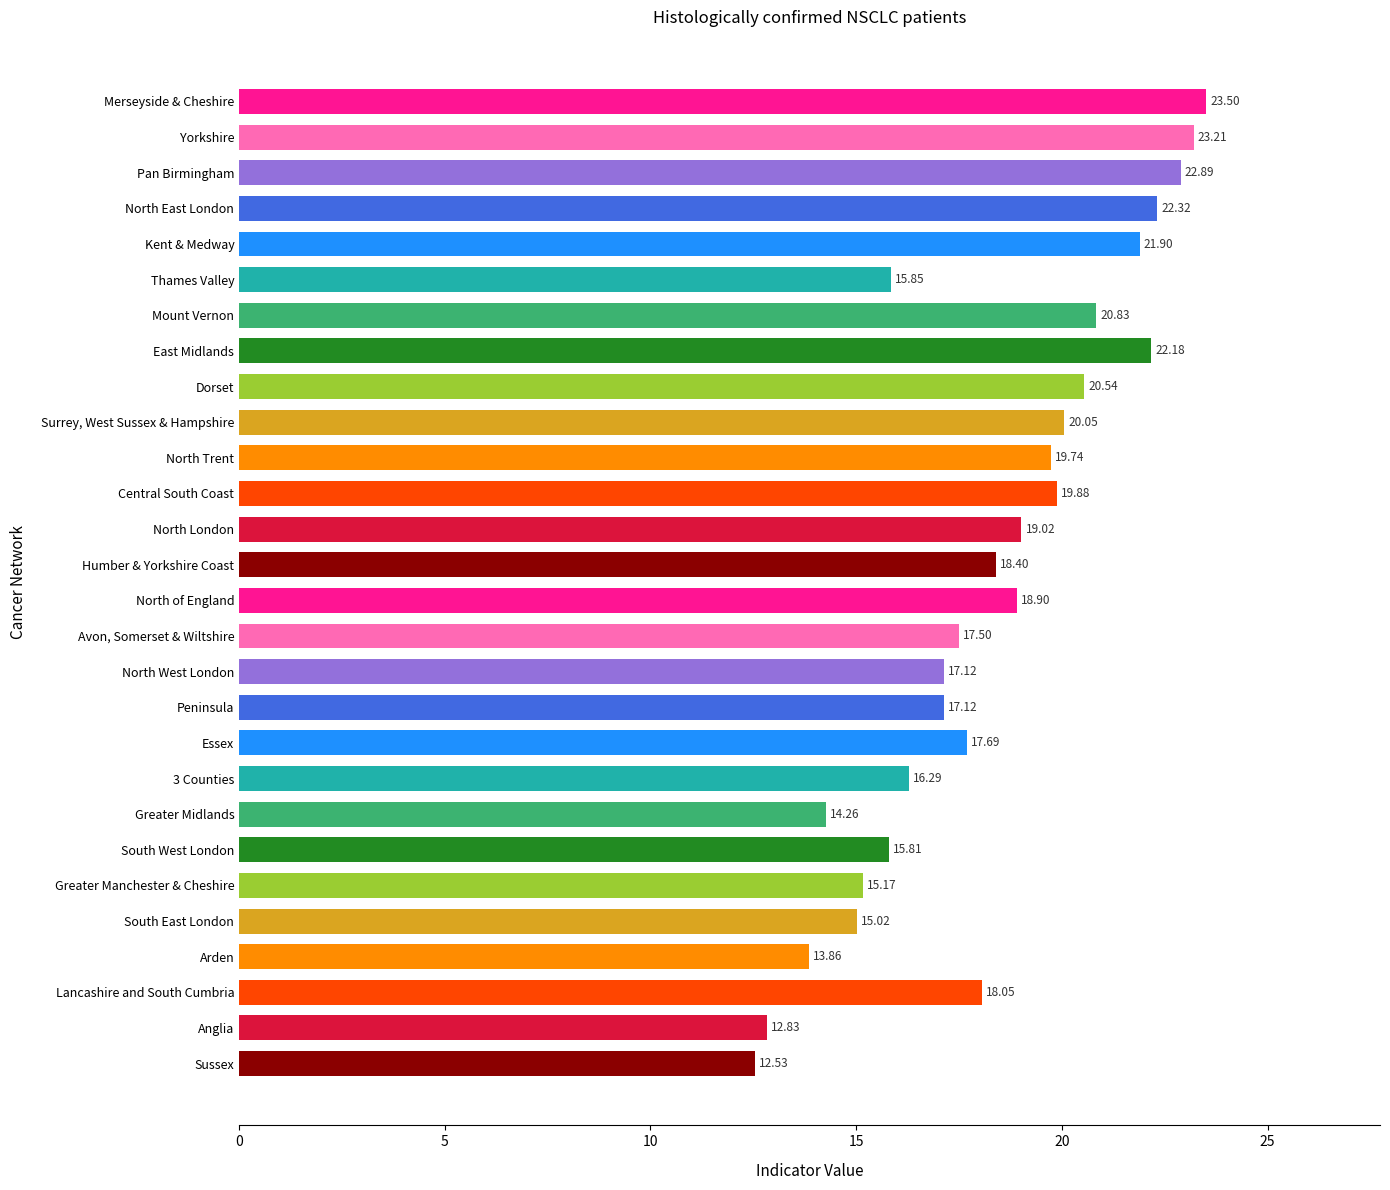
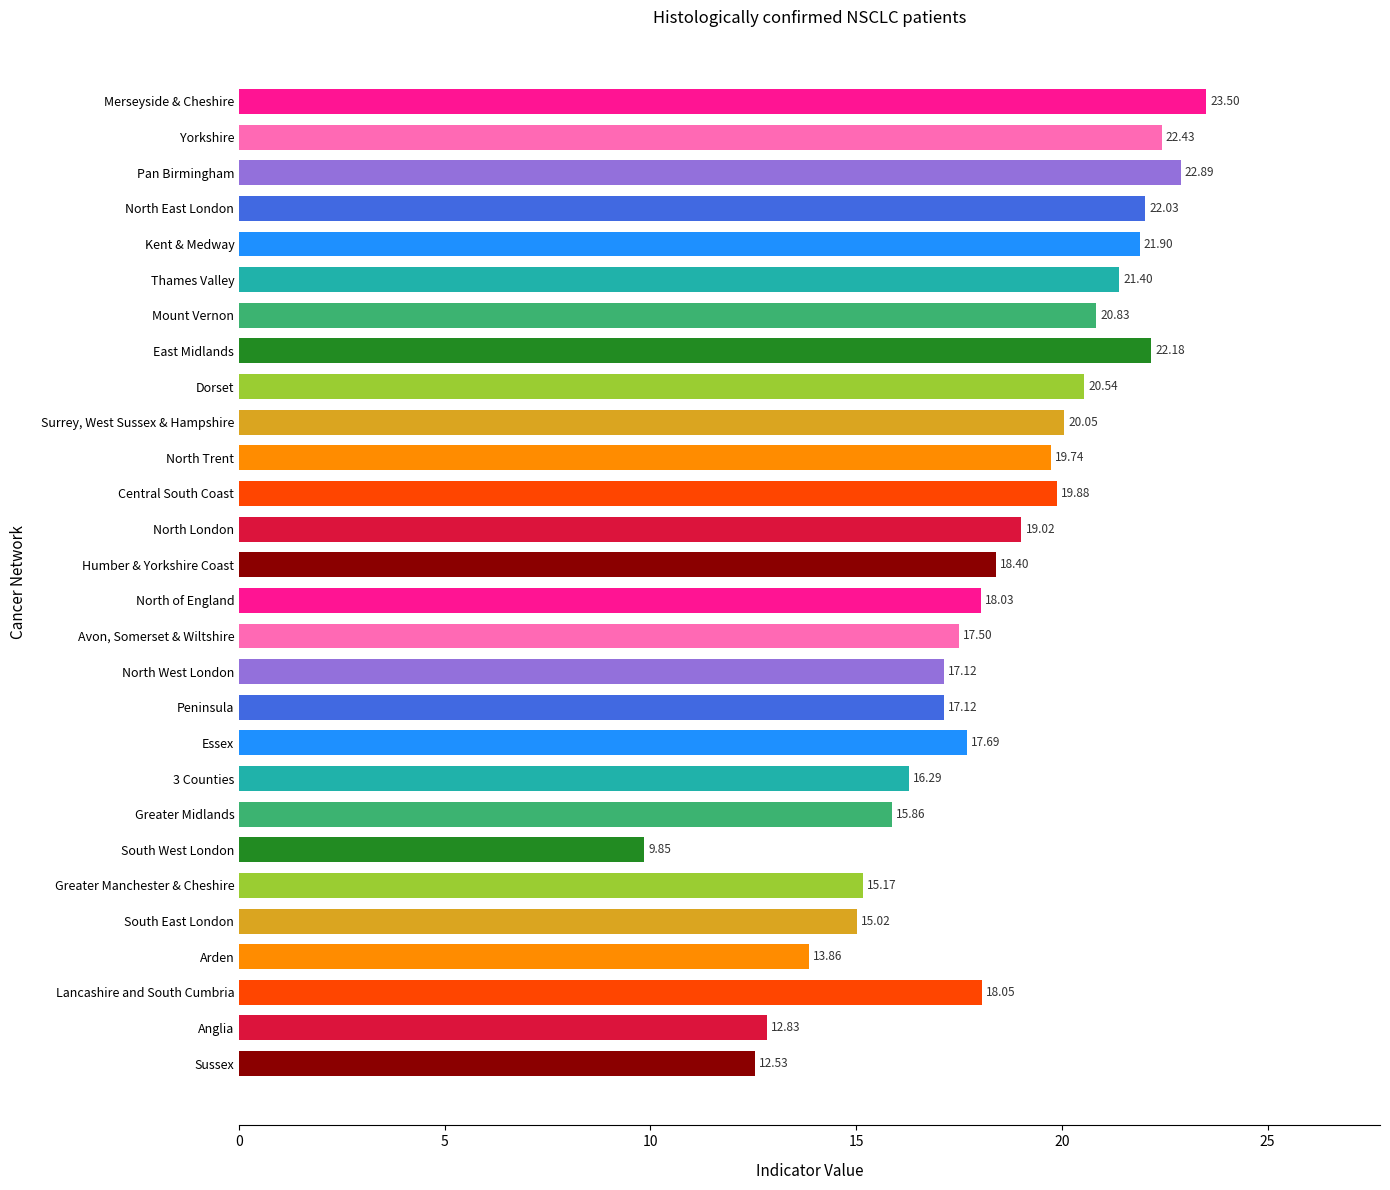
Yorkshire: 23.21 -> 22.43
North East London: 22.32 -> 22.03
Thames Valley: 15.85 -> 21.40
North of England: 18.90 -> 18.03
Greater Midlands: 14.26 -> 15.86
South West London: 15.81 -> 9.85
